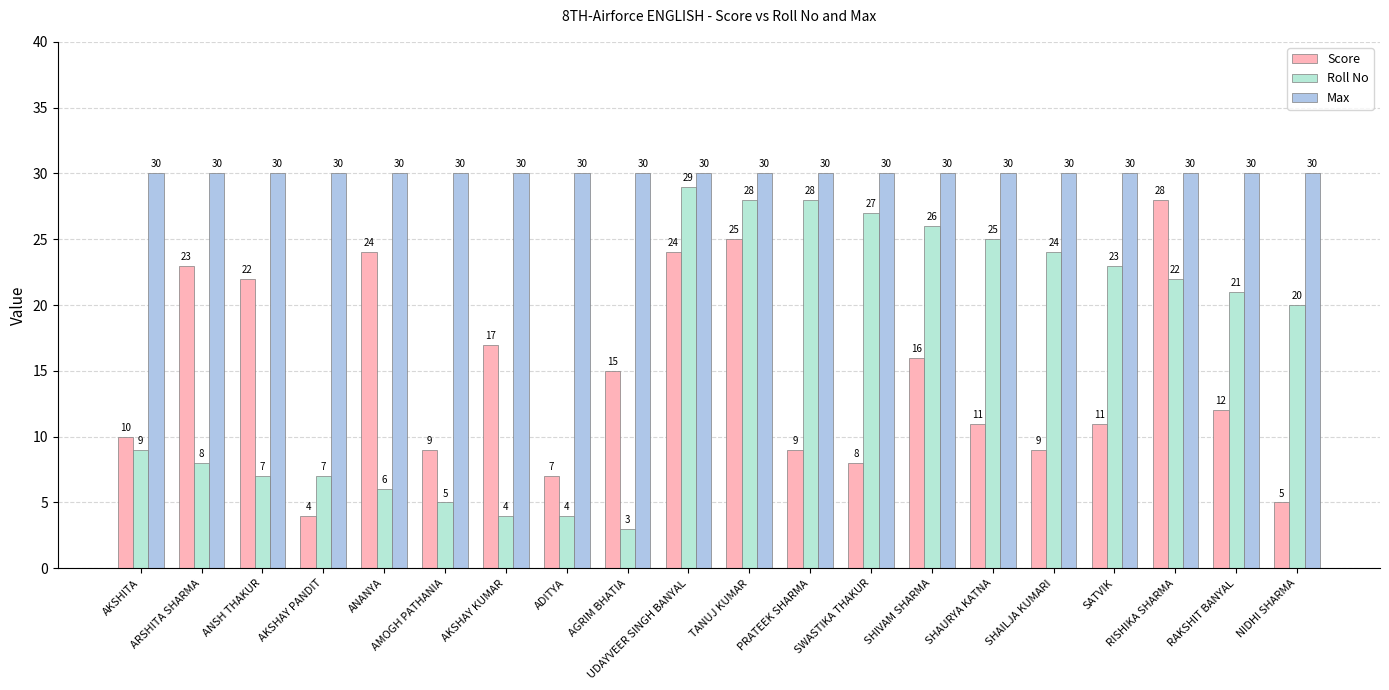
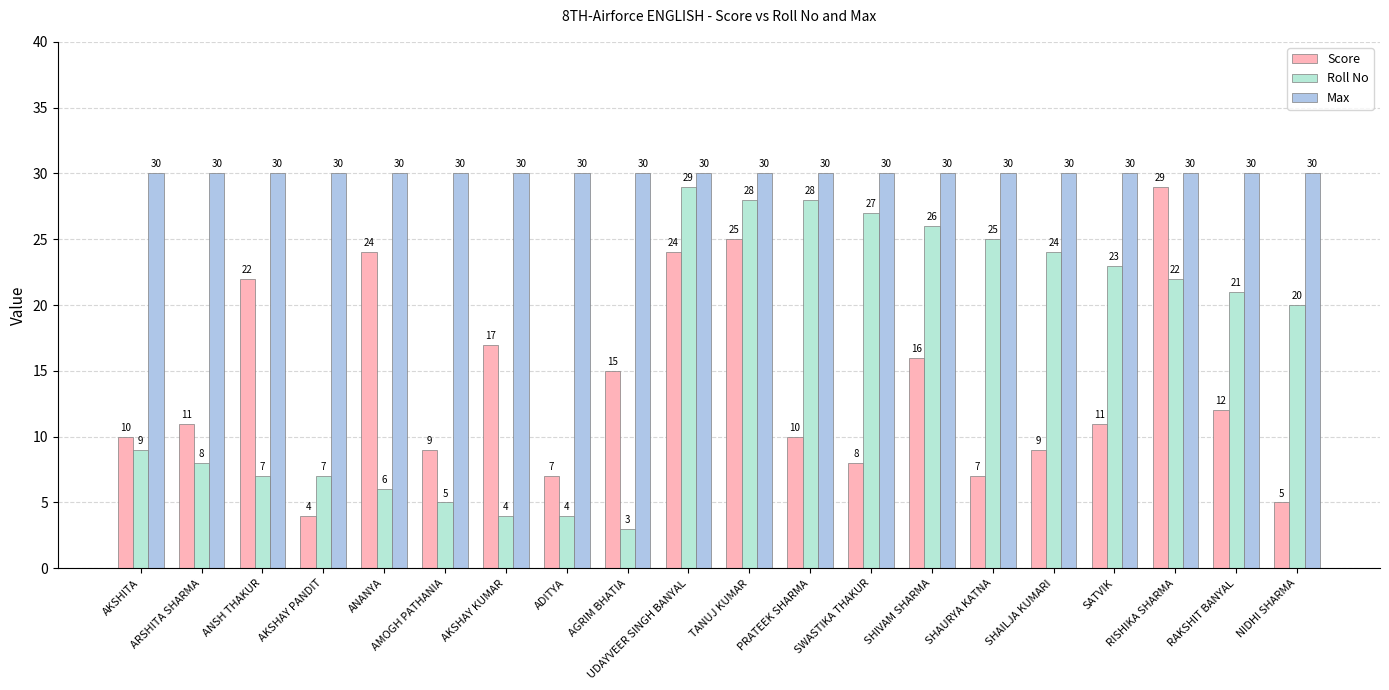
Score, ARSHITA SHARMA: 23 -> 11
Score, PRATEEK SHARMA: 9 -> 10
Score, SHAURYA KATNA: 11 -> 7
Score, RISHIKA SHARMA: 28 -> 29
